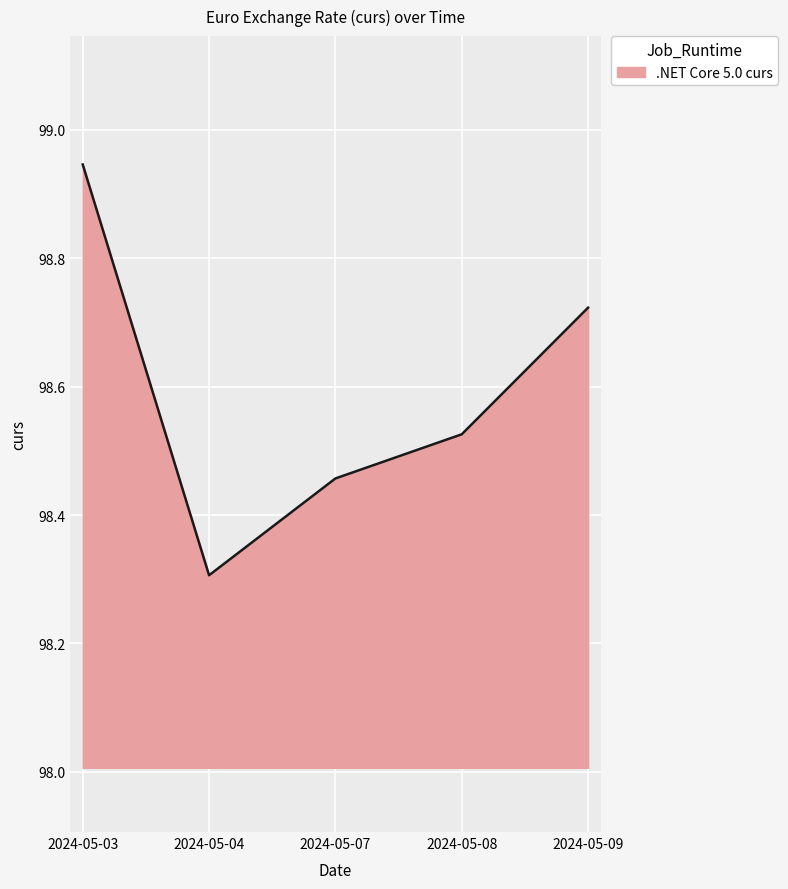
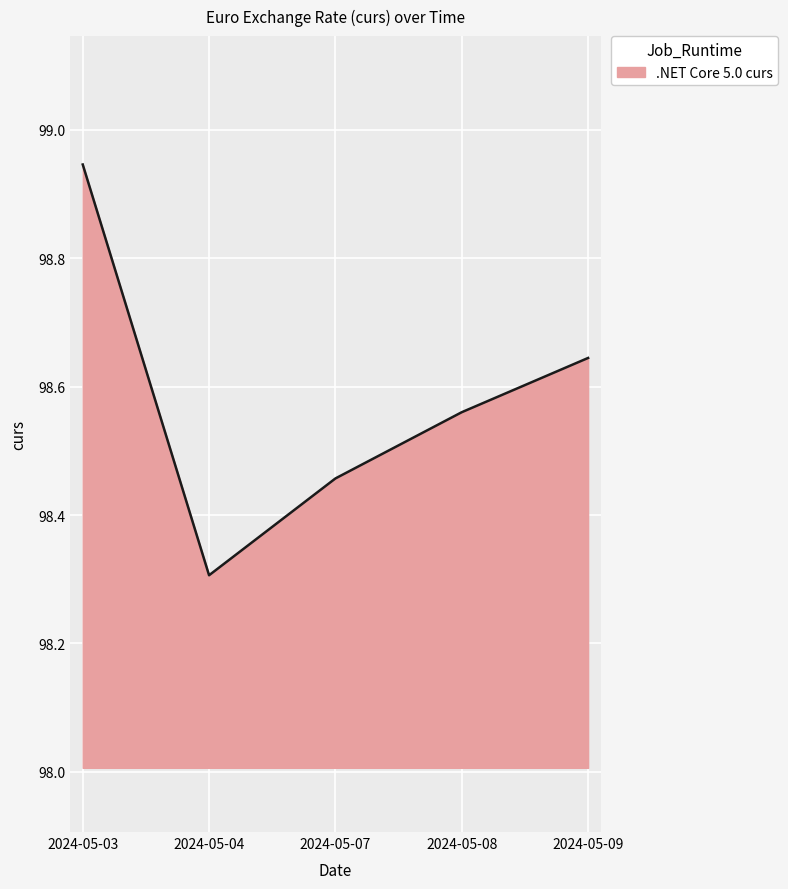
2024-05-08: 98.53 -> 98.56
2024-05-09: 98.72 -> 98.64
